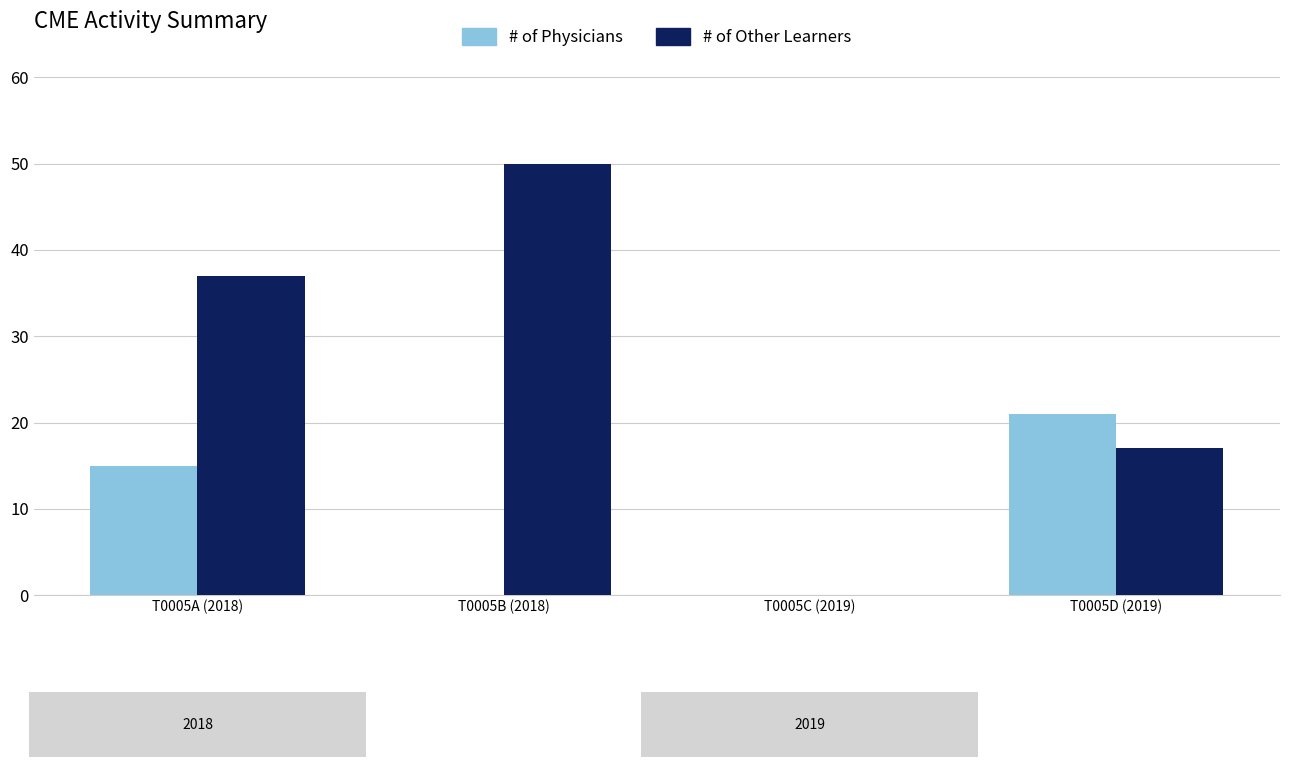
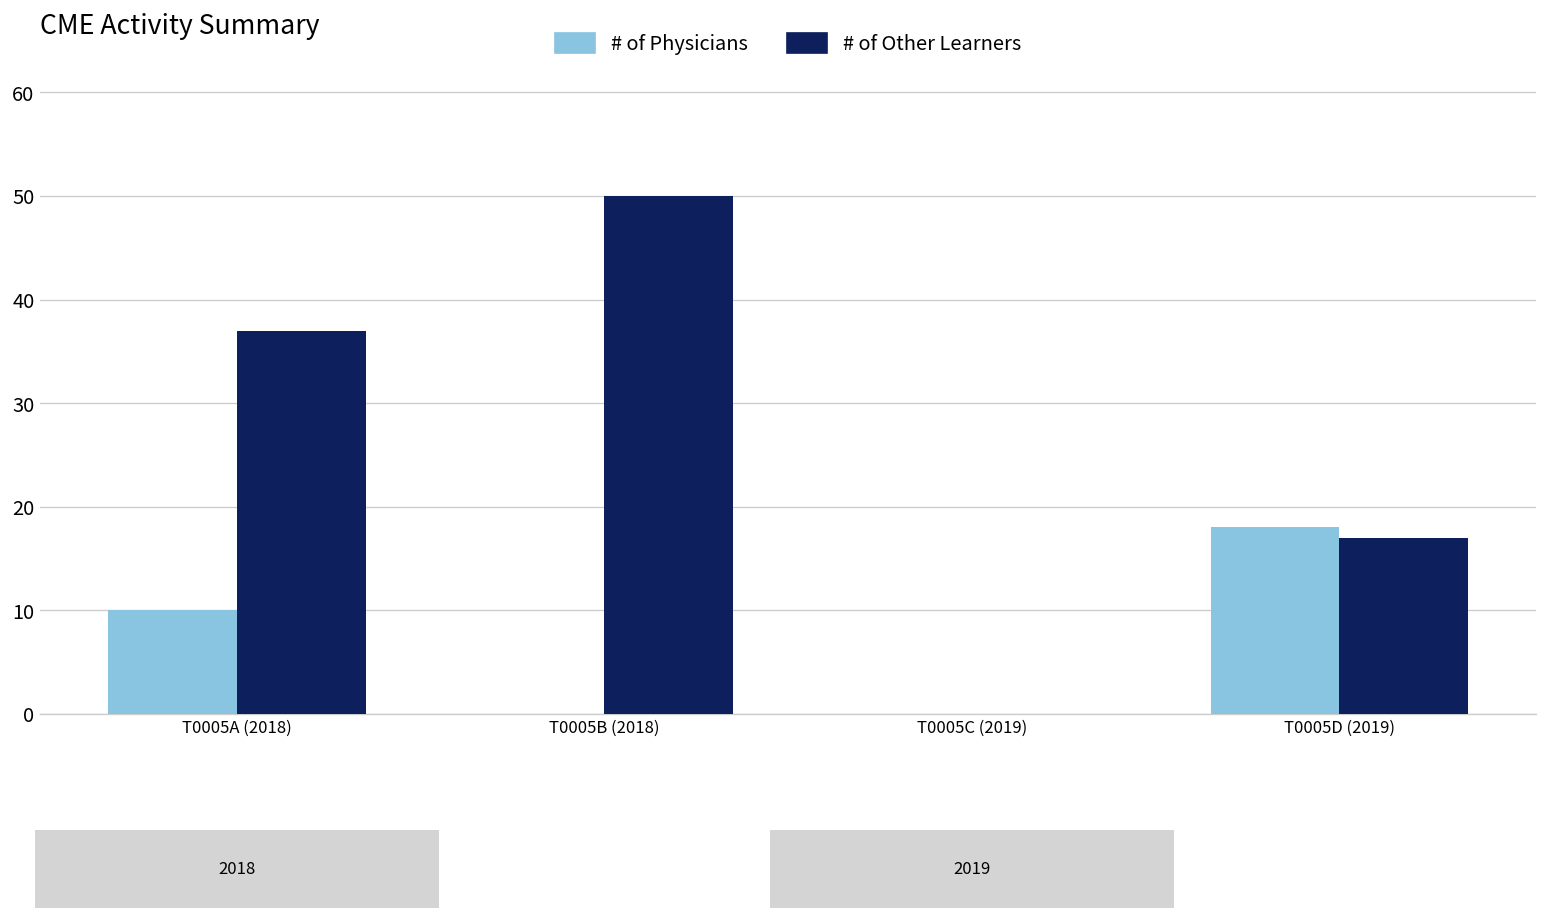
# of Physicians, T0005A (2018): 15 -> 10
# of Physicians, T0005D (2019): 21 -> 18
